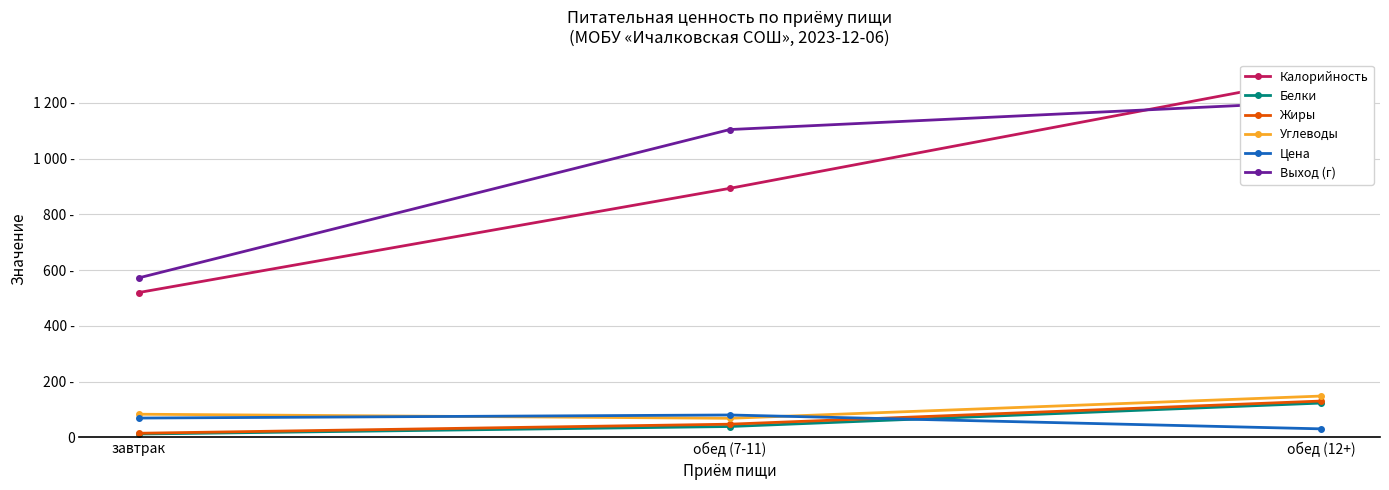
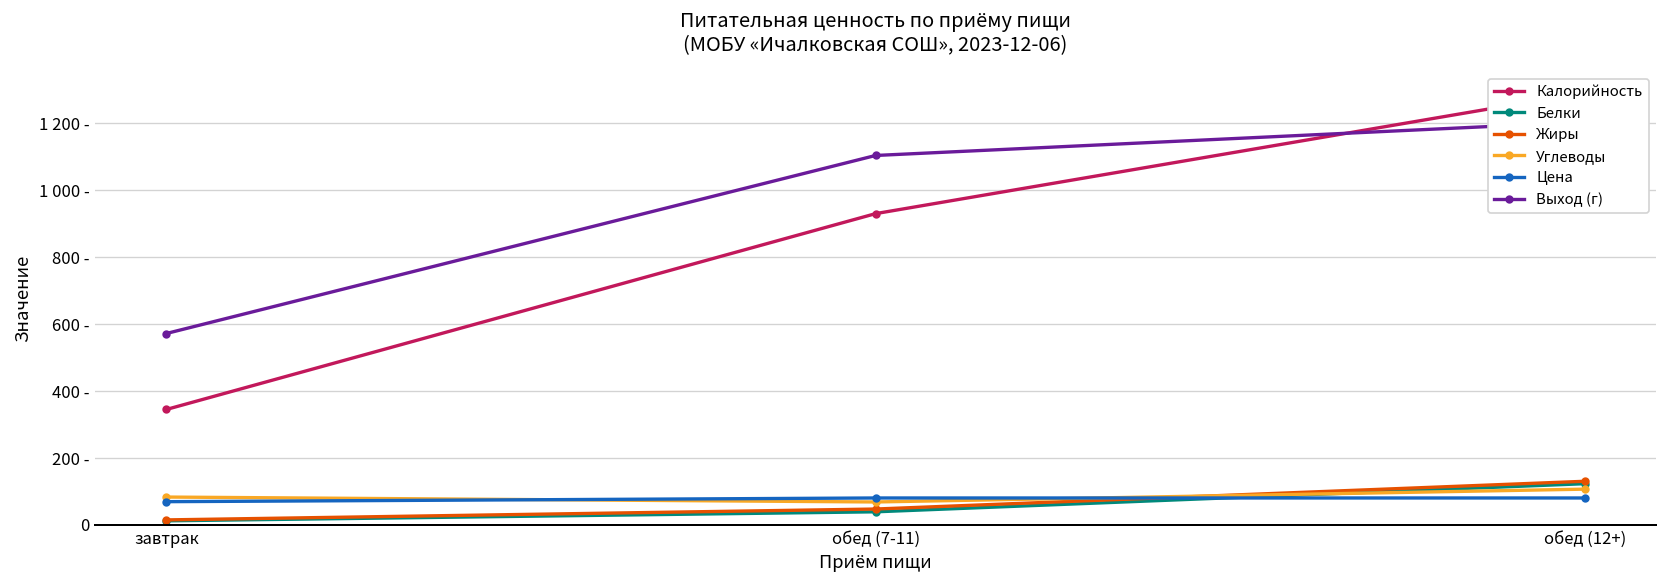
Калорийность, завтрак: 520 - -> 350 -
Калорийность, обед (7-11): 890 - -> 930 -
Углеводы, обед (12+): 150 - -> 110 -
Цена, обед (12+): 30 - -> 80 -
